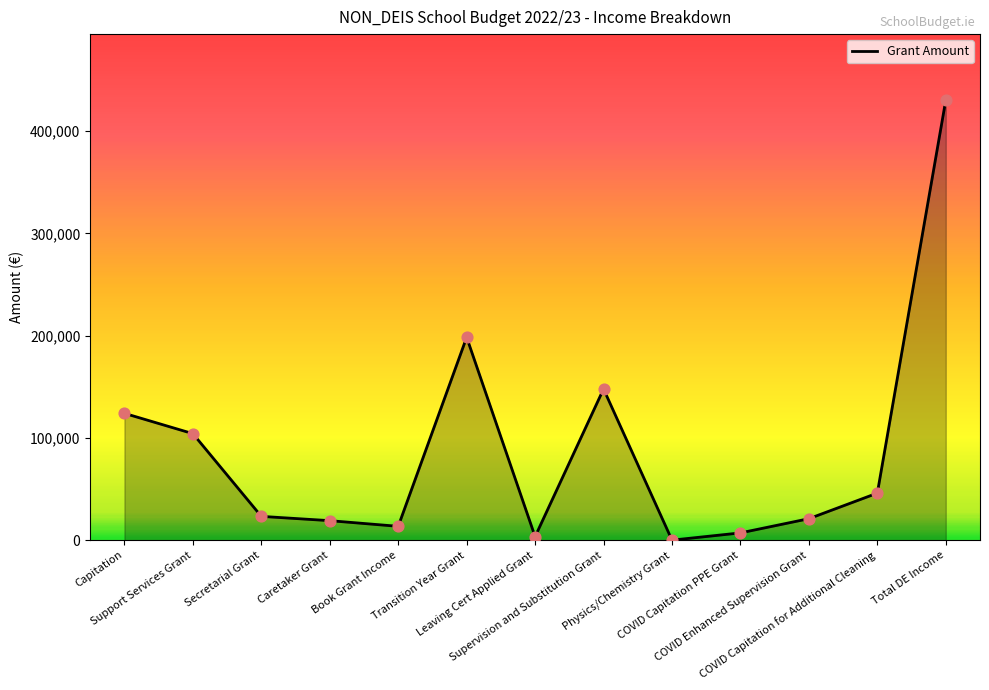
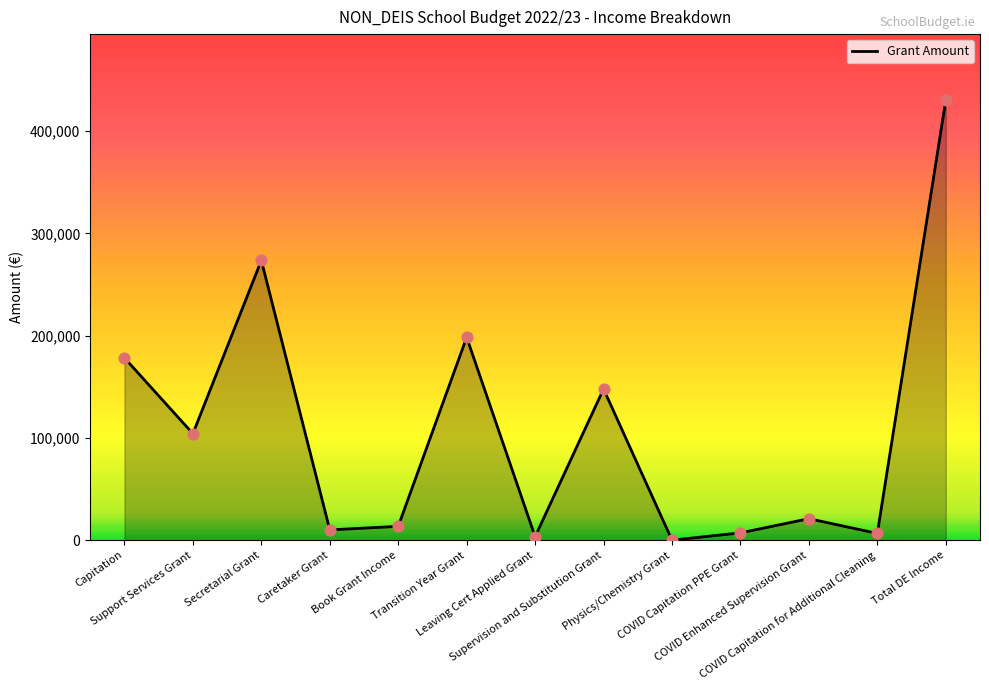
Capitation: 124,000 -> 178,000
Secretarial Grant: 23,000 -> 273,000
Caretaker Grant: 19,000 -> 10,000
COVID Capitation for Additional Cleaning: 46,000 -> 7,000
